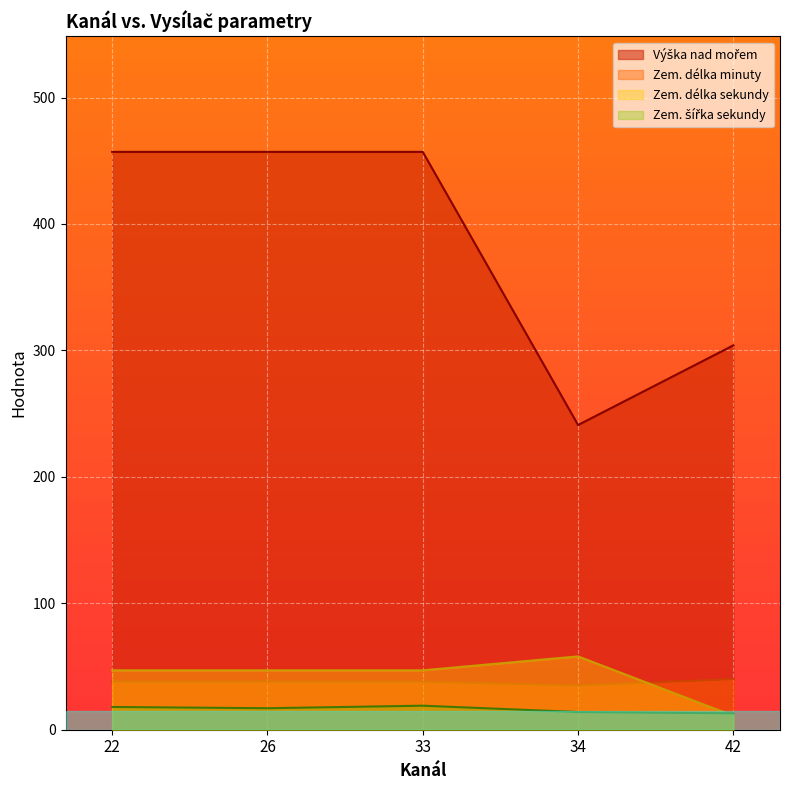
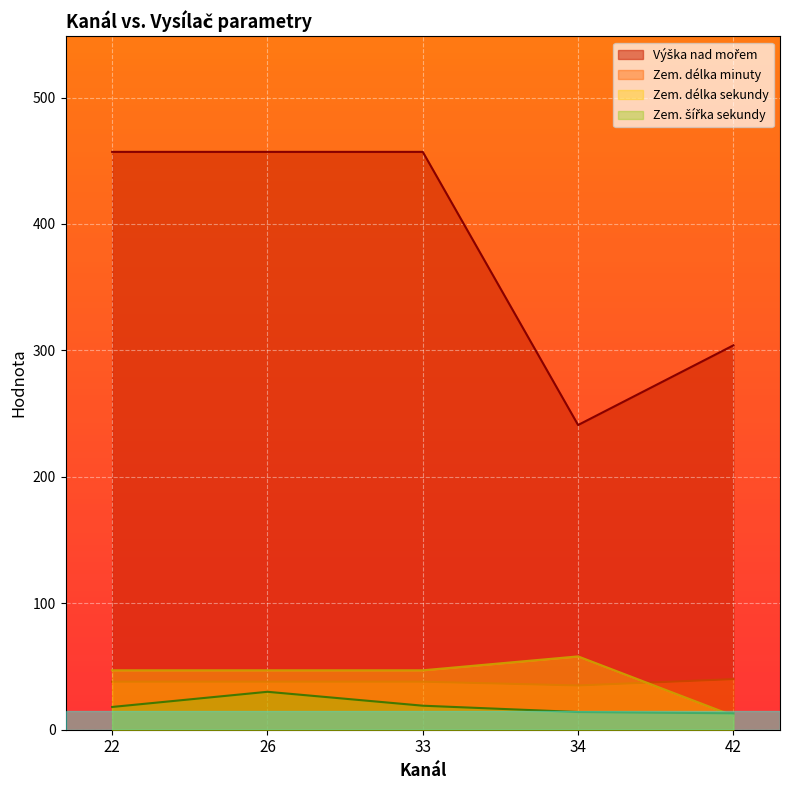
Zem. šířka sekundy, 26: 17 -> 30
